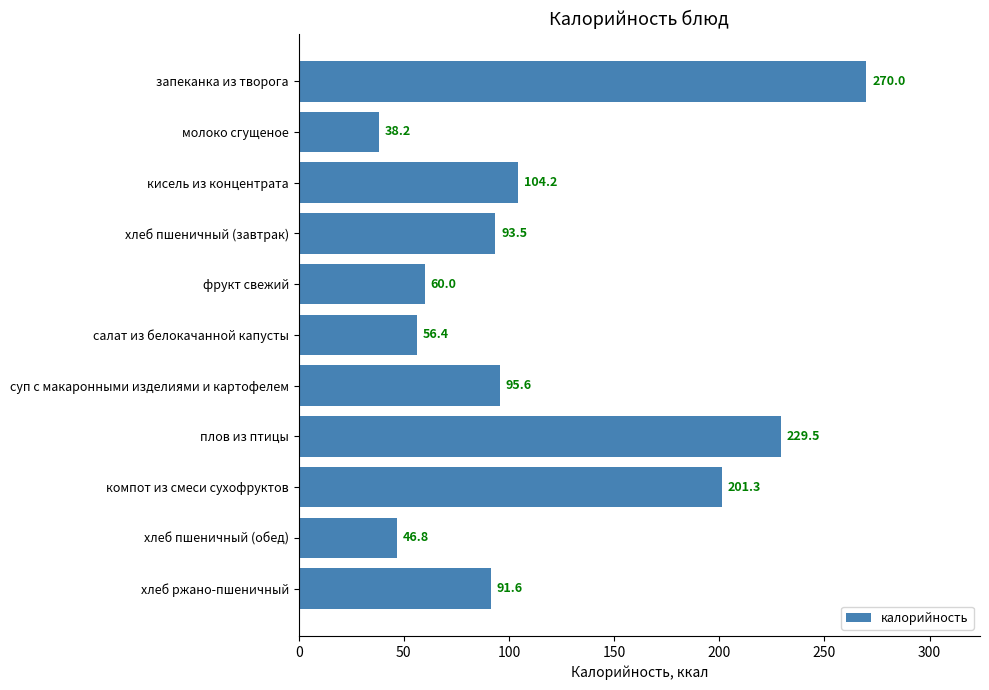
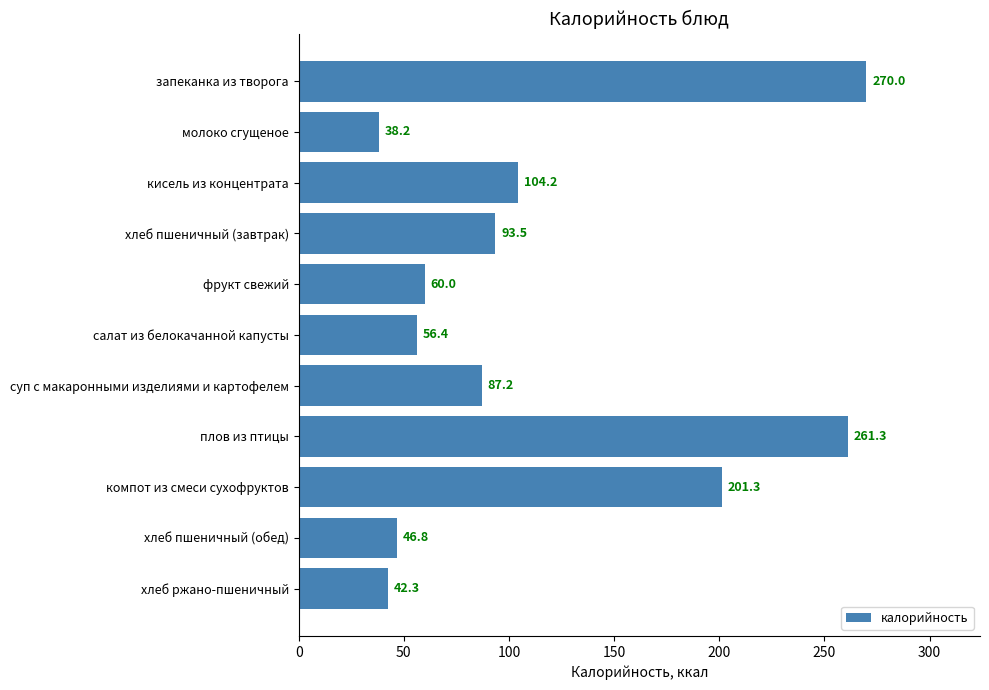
суп с макаронными изделиями и картофелем: 95.6 -> 87.2
плов из птицы: 229.5 -> 261.3
хлеб ржано-пшеничный: 91.6 -> 42.3
